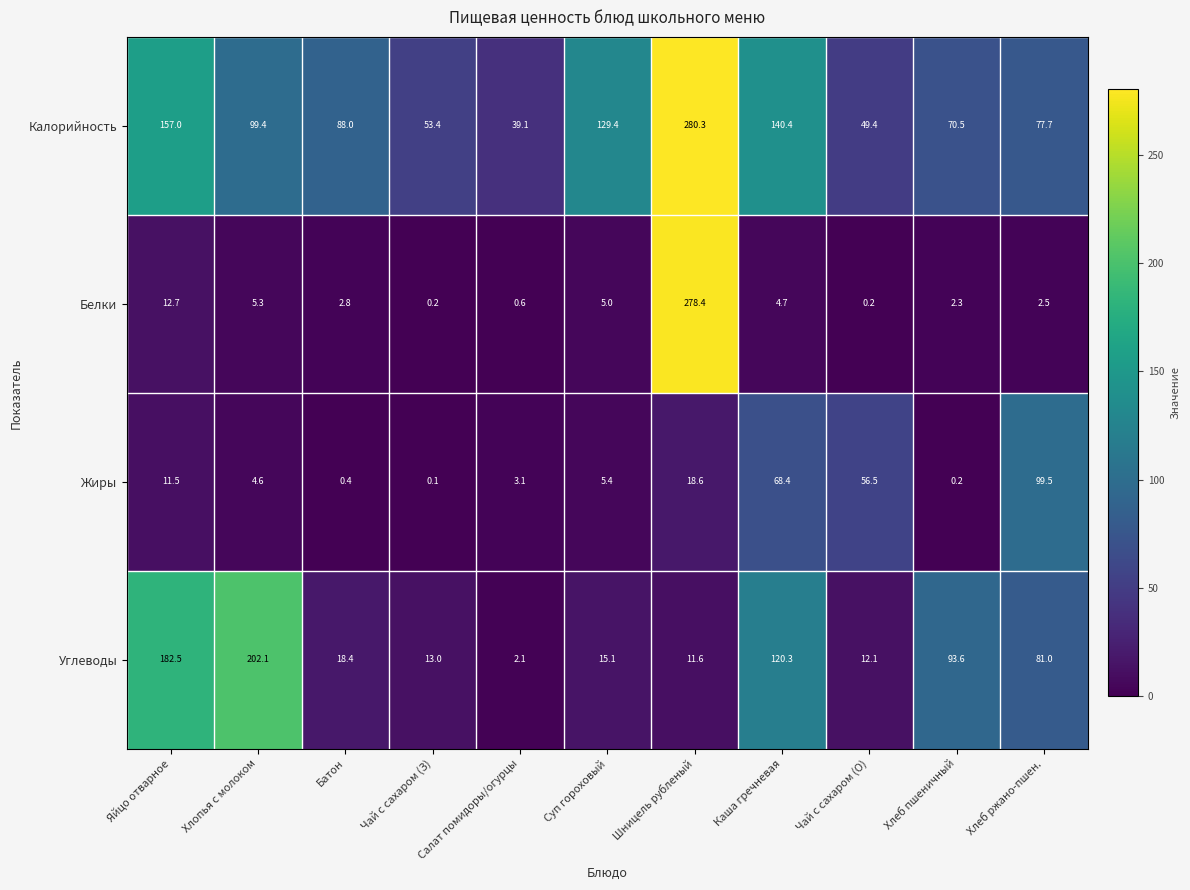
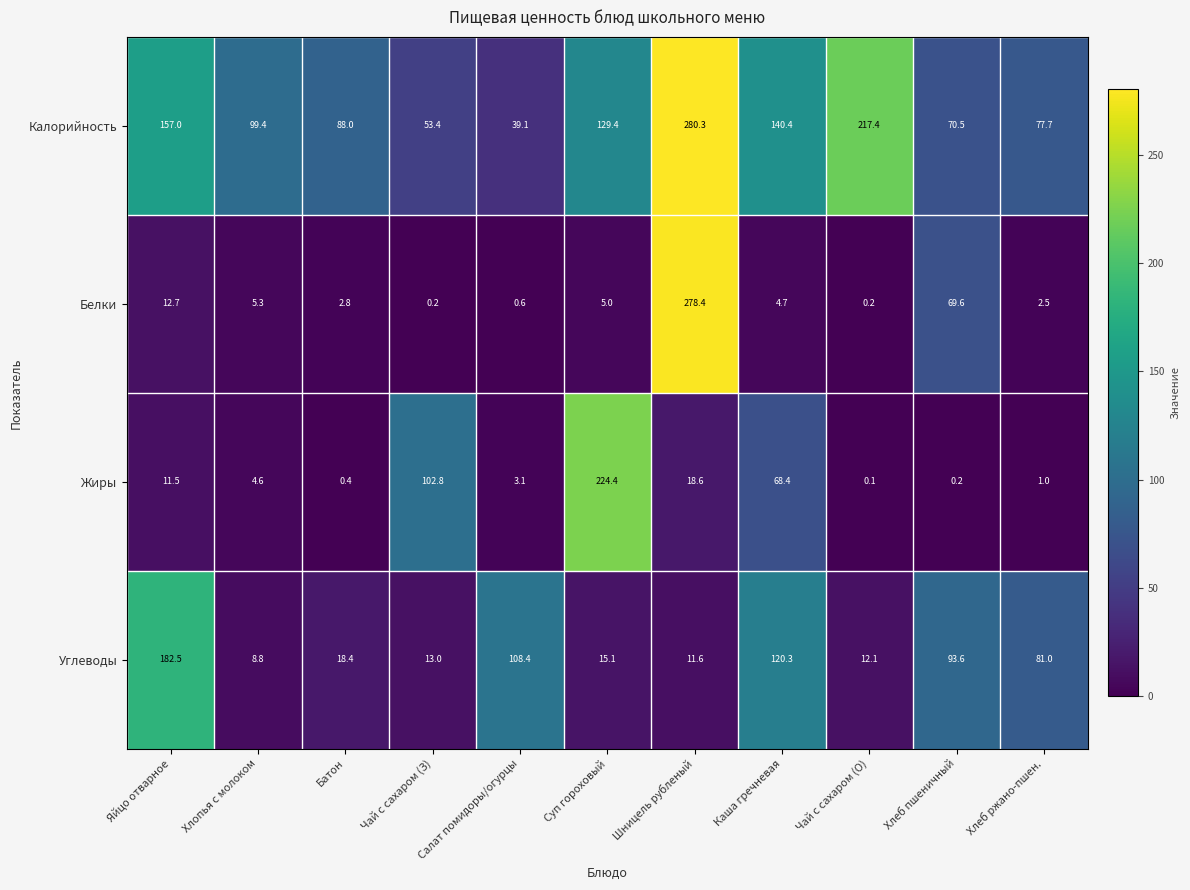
Калорийность, Чай с сахаром (О): 49.4 -> 217.4
Белки, Хлеб пшеничный: 2.3 -> 69.6
Жиры, Чай с сахаром (З): 0.1 -> 102.8
Жиры, Суп гороховый: 5.4 -> 224.4
Жиры, Чай с сахаром (О): 56.5 -> 0.1
Жиры, Хлеб ржано-пшен.: 99.5 -> 1.0
Углеводы, Хлопья с молоком: 202.1 -> 8.8
Углеводы, Салат помидоры/огурцы: 2.1 -> 108.4
